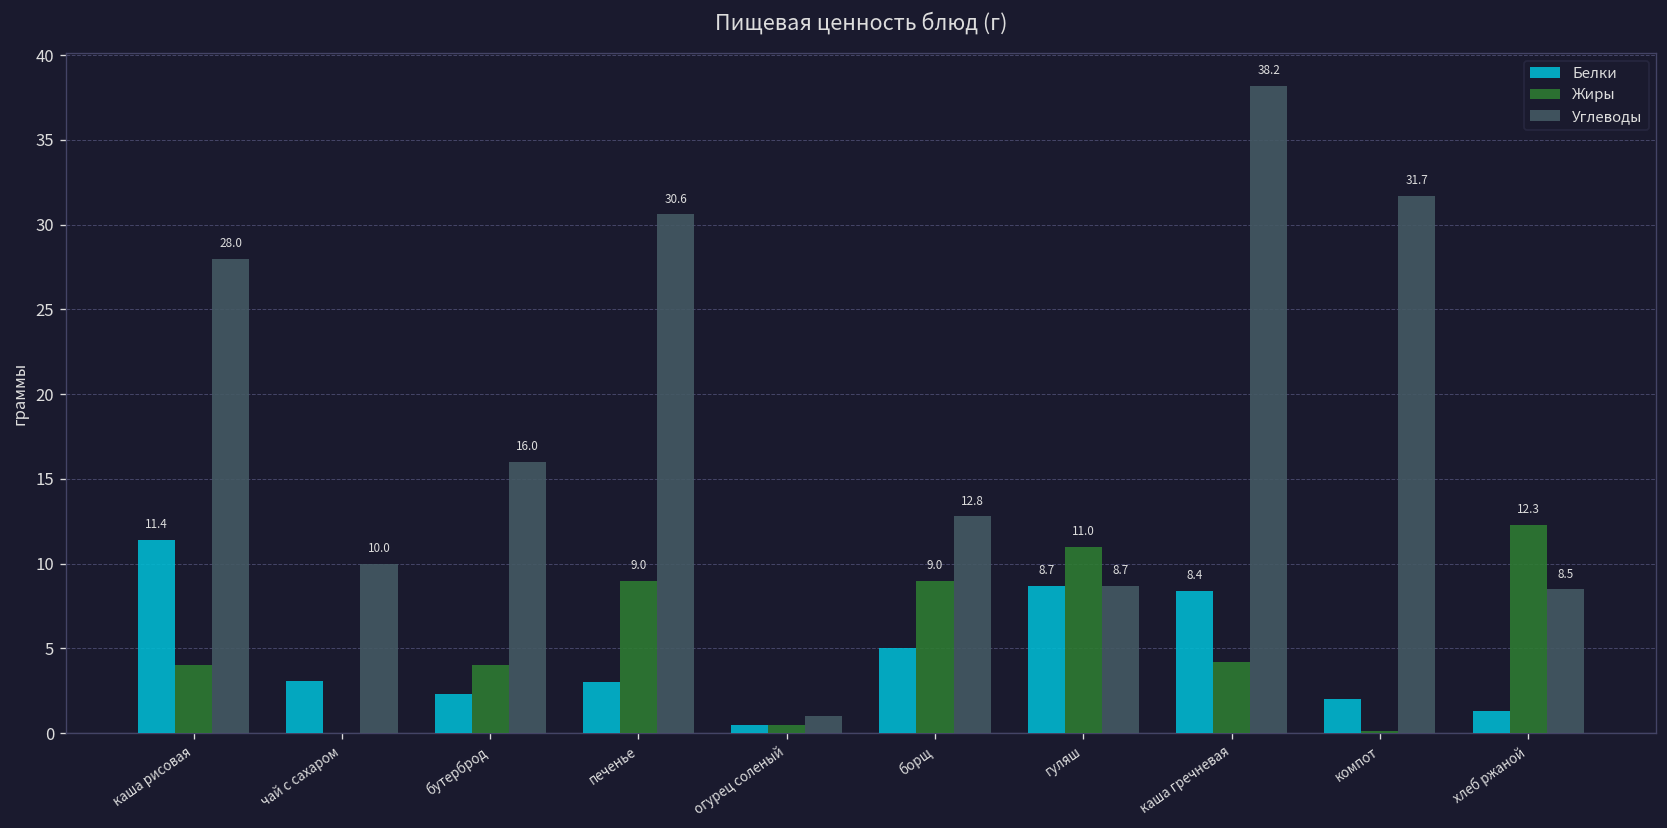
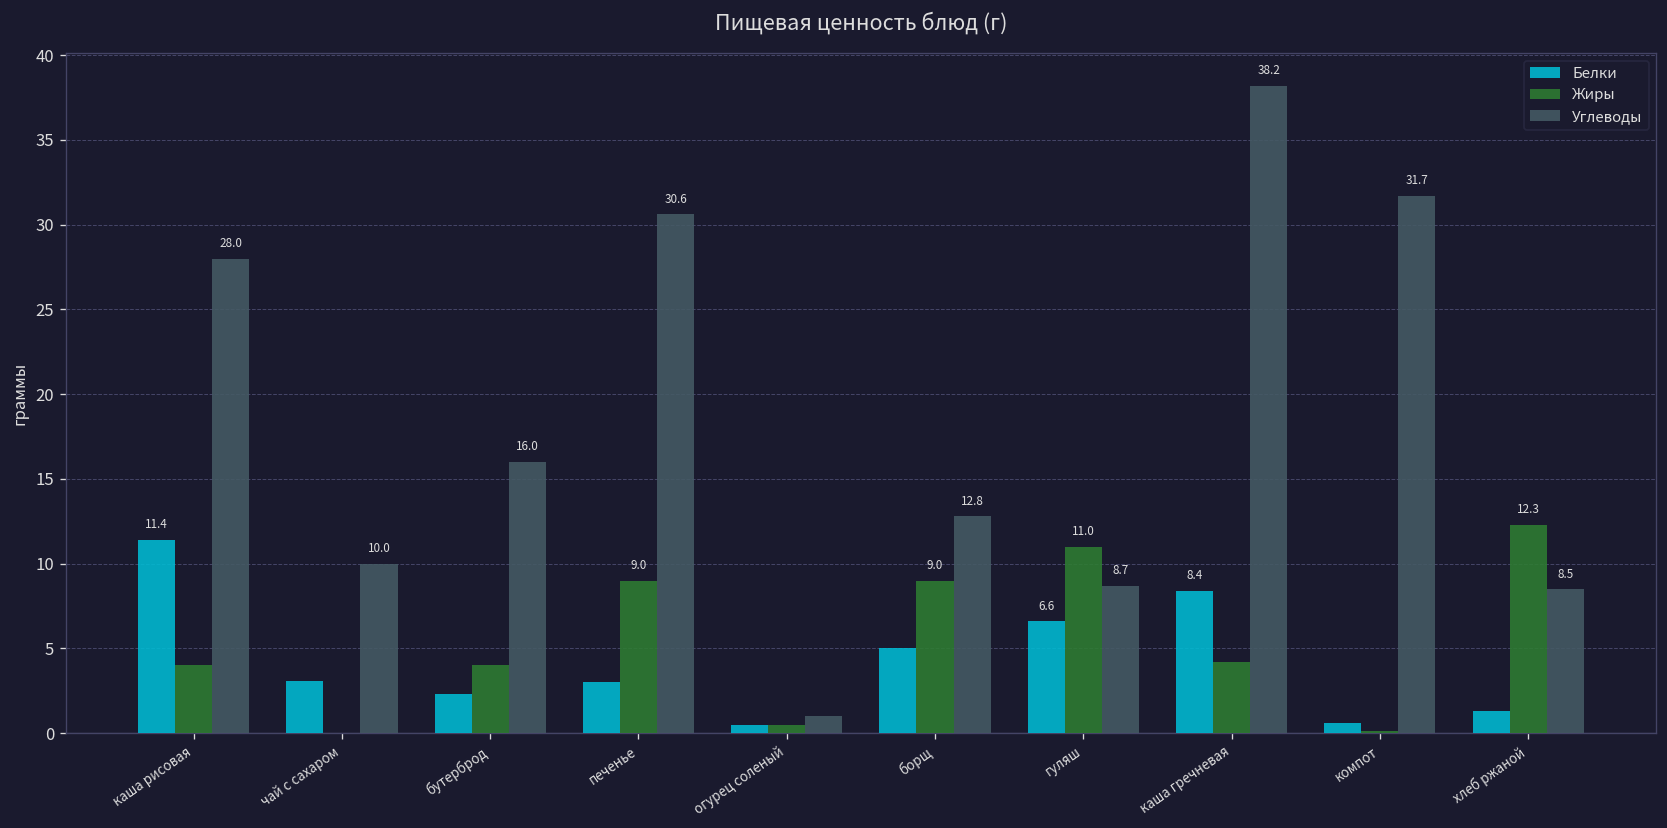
Белки, гуляш: 8.7 -> 6.6
Белки, компот: 2.0 -> 0.6
